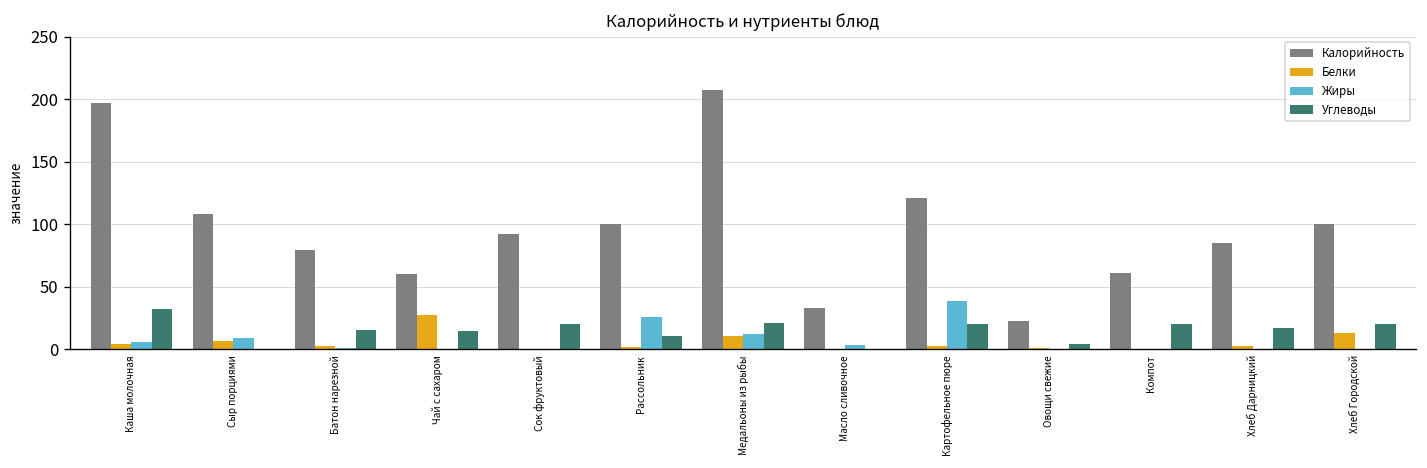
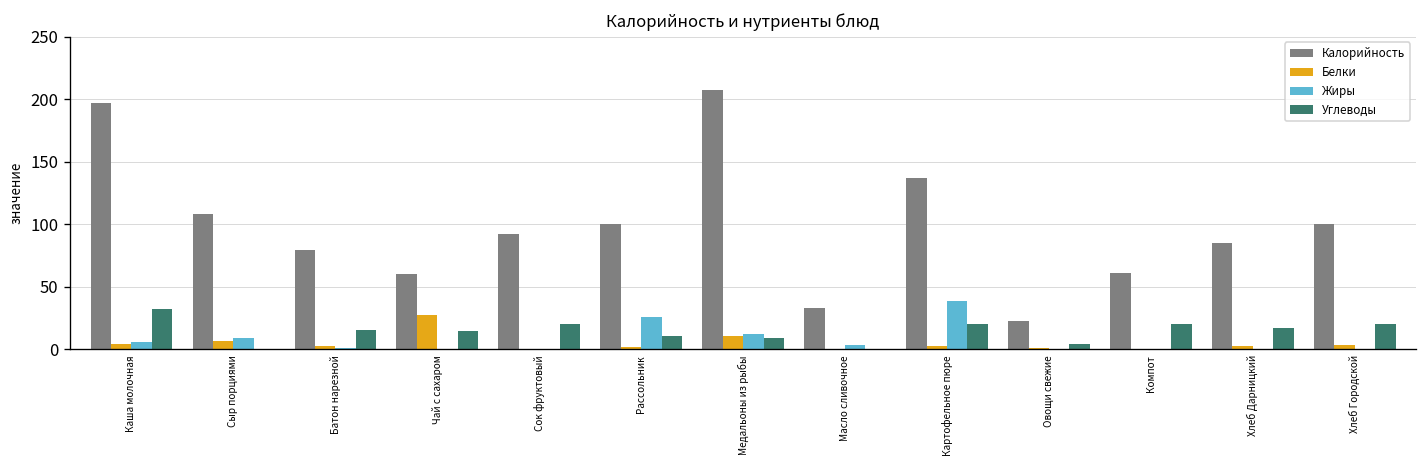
Углеводы, Медальоны из рыбы: 21 -> 9
Калорийность, Картофельное пюре: 121 -> 137
Белки, Хлеб Городской: 13 -> 3
